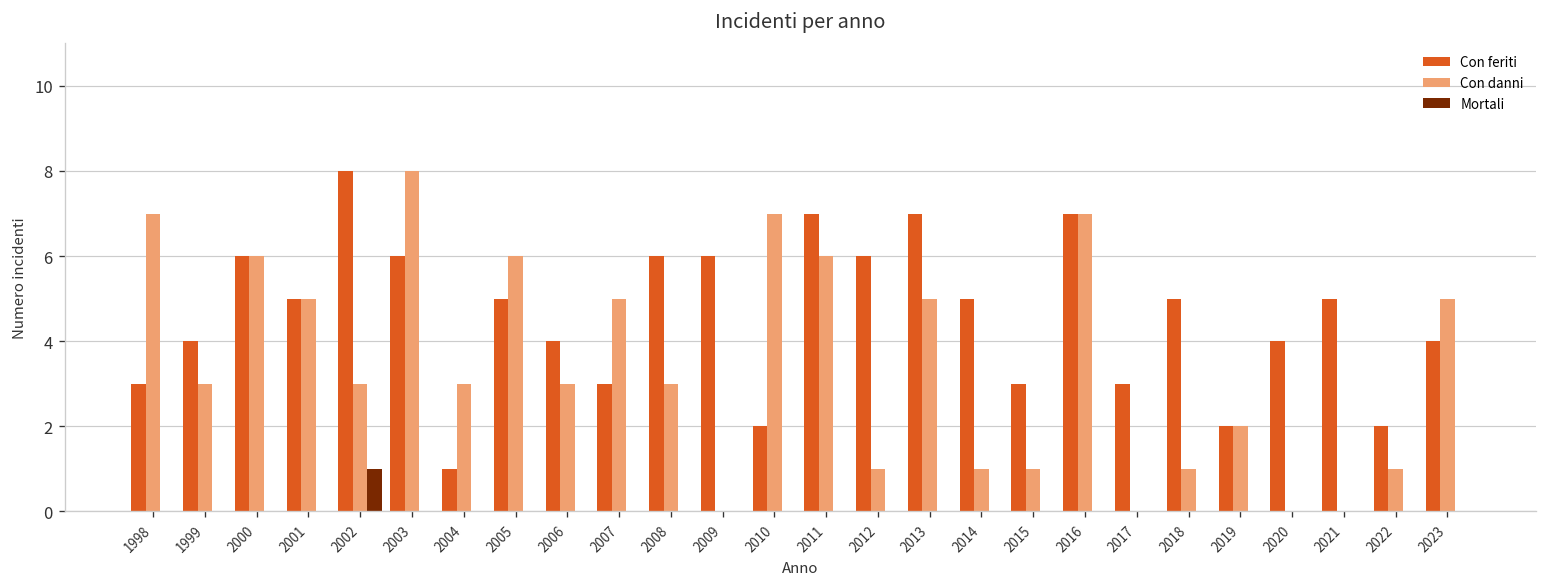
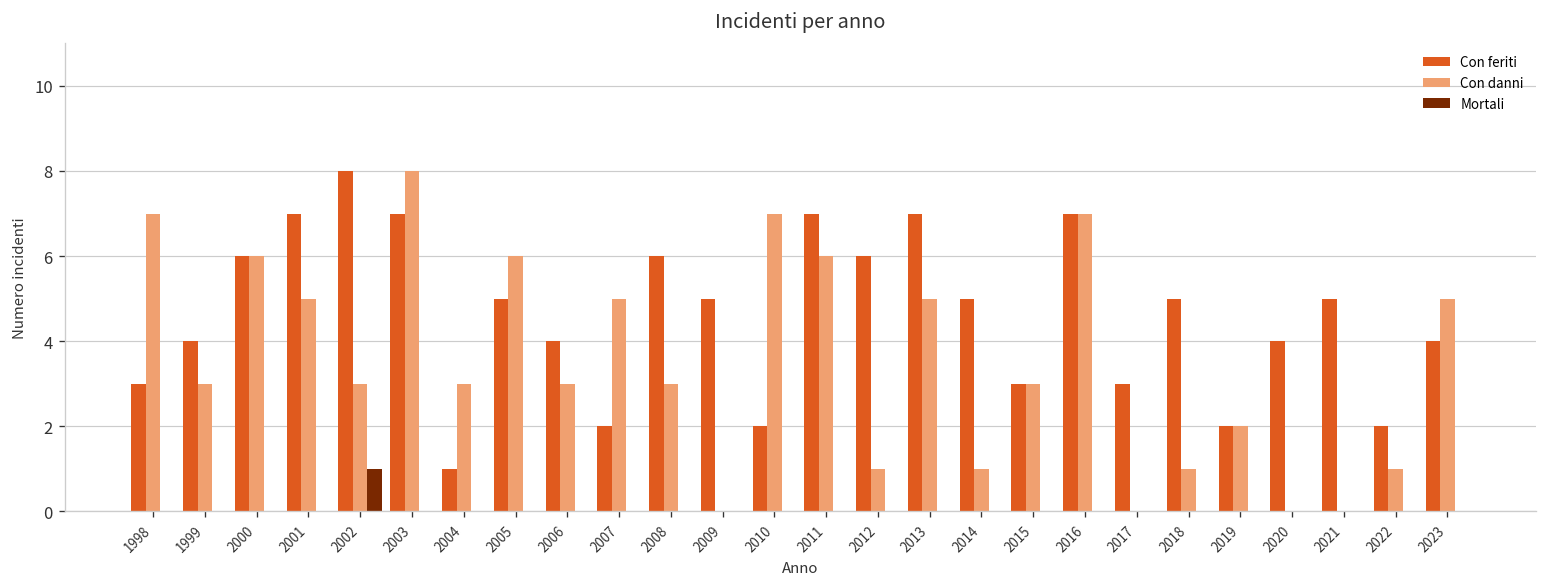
Con feriti, 2001: 5 -> 7
Con feriti, 2003: 6 -> 7
Con feriti, 2007: 3 -> 2
Con feriti, 2009: 6 -> 5
Con danni, 2015: 1 -> 3
